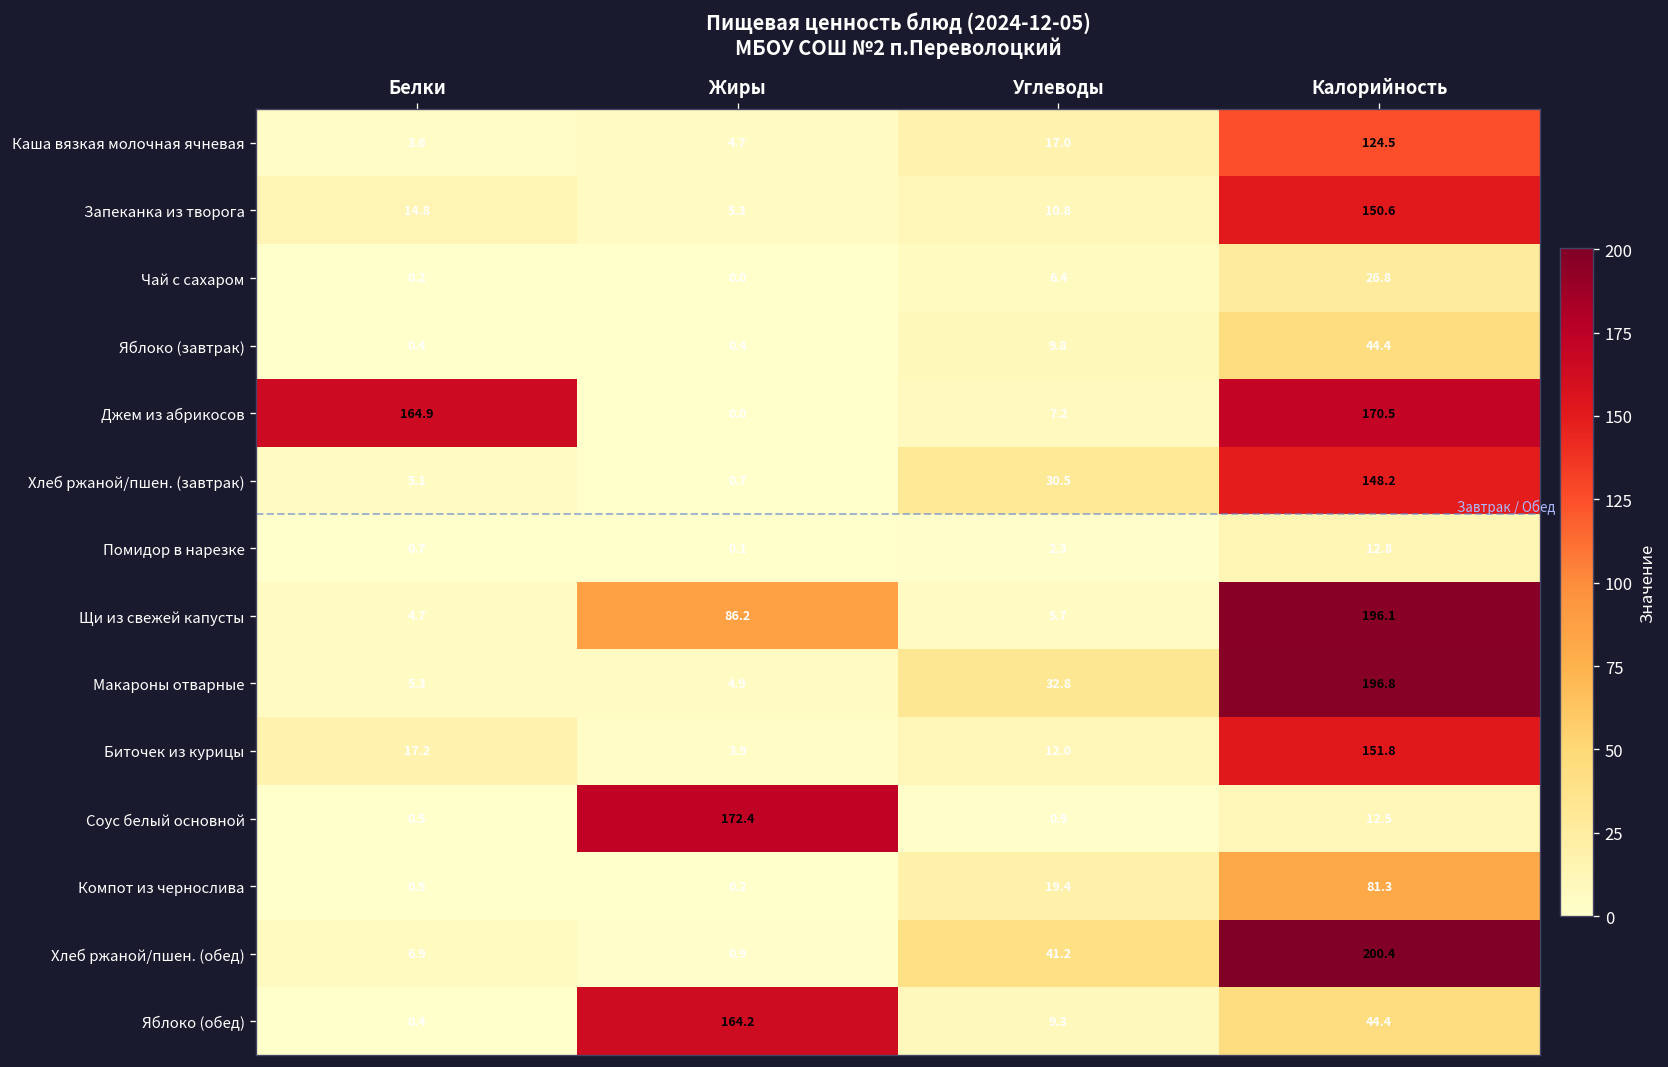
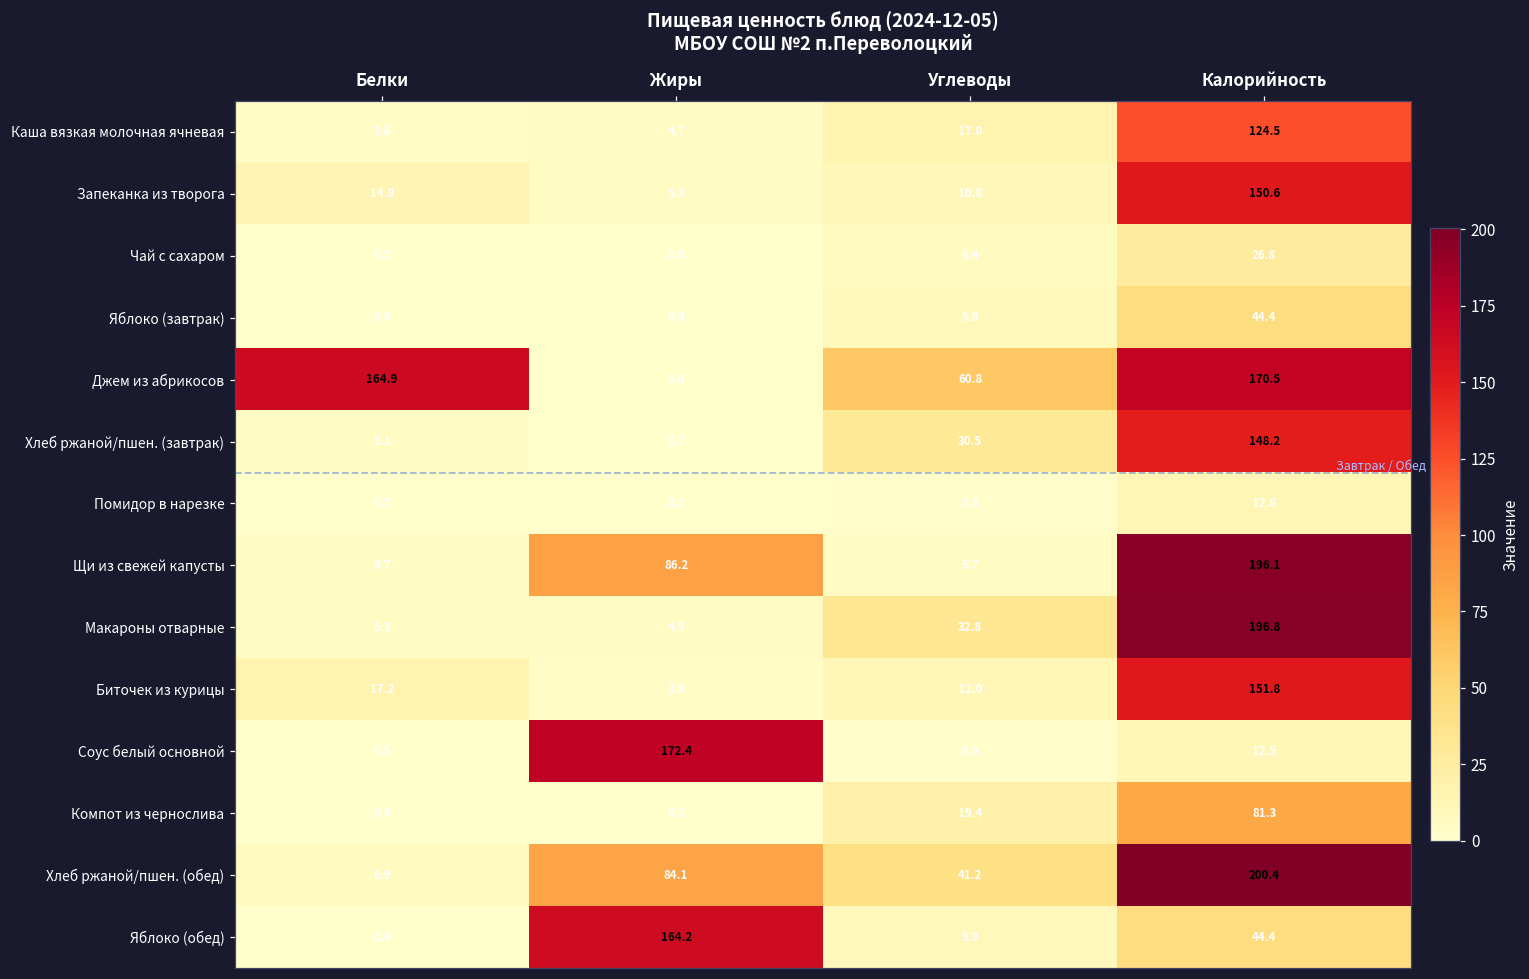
Джем из абрикосов, Углеводы: 7.2 -> 60.8
Хлеб ржаной/пшен. (обед), Жиры: 0.9 -> 84.1
